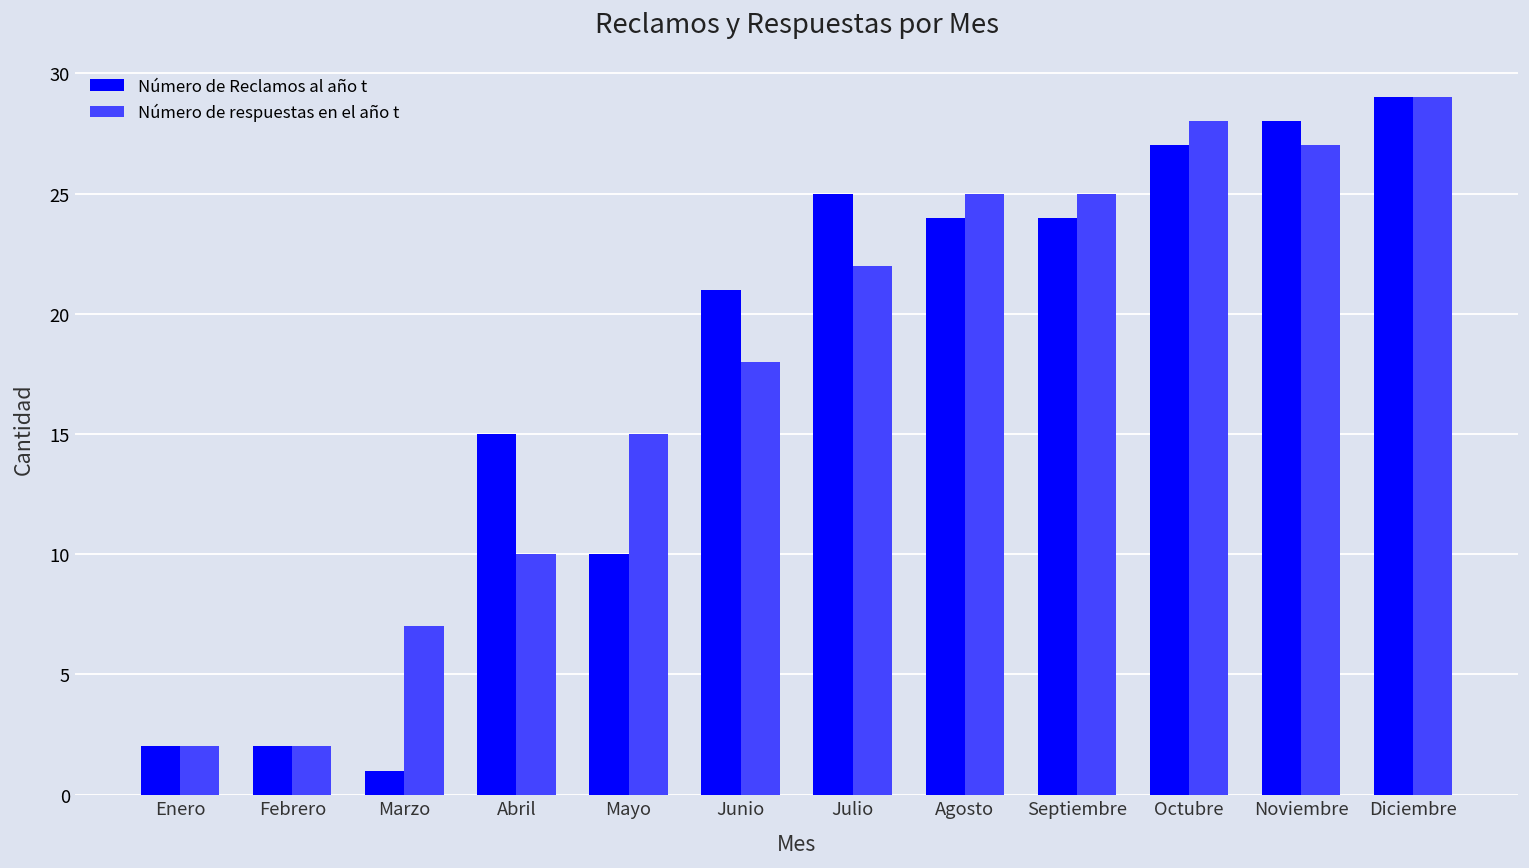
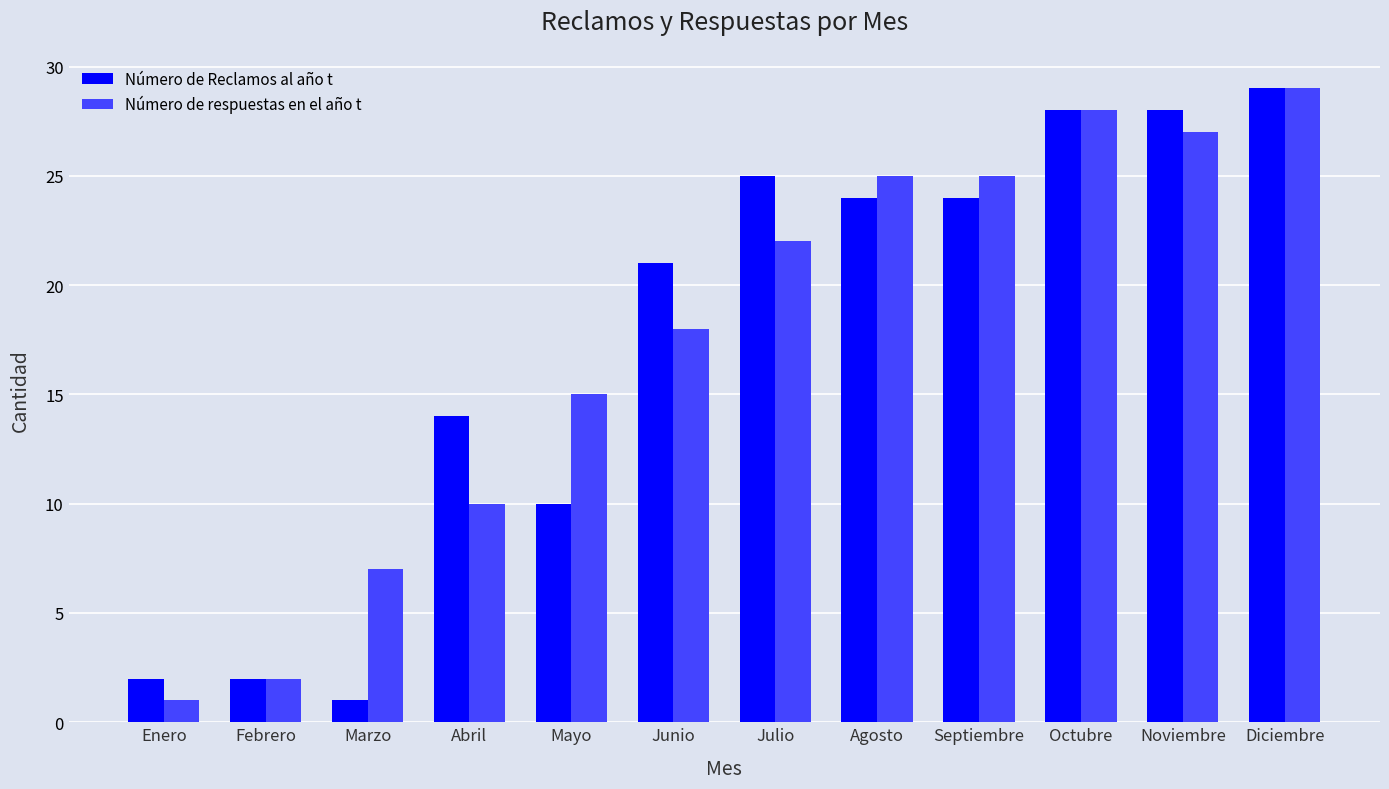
Número de respuestas en el año t, Enero: 2 -> 1
Número de Reclamos al año t, Abril: 15 -> 14
Número de Reclamos al año t, Octubre: 27 -> 28
